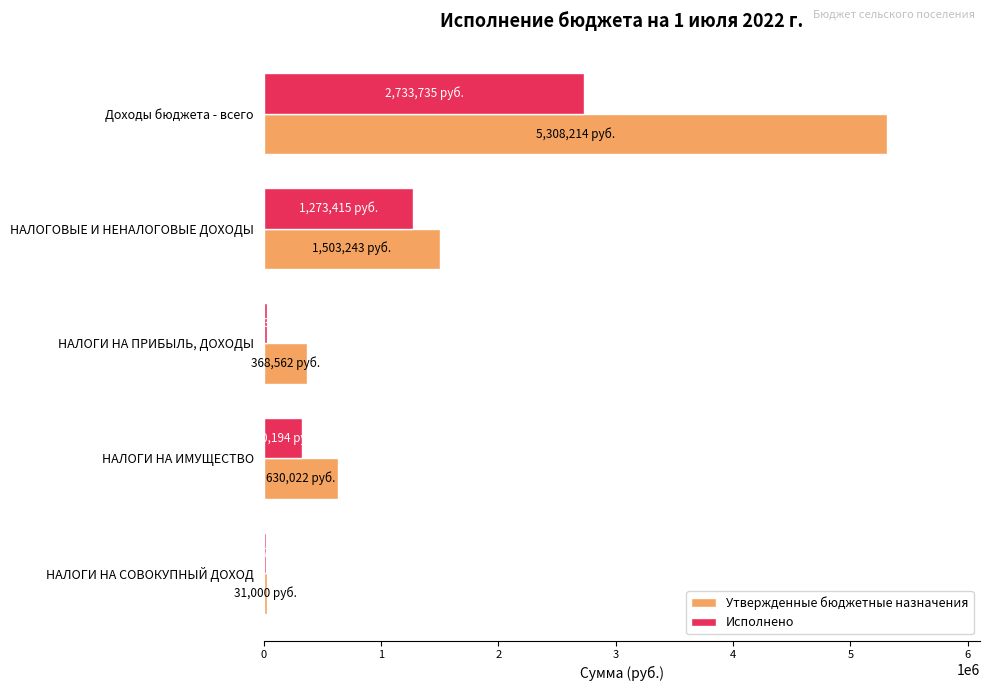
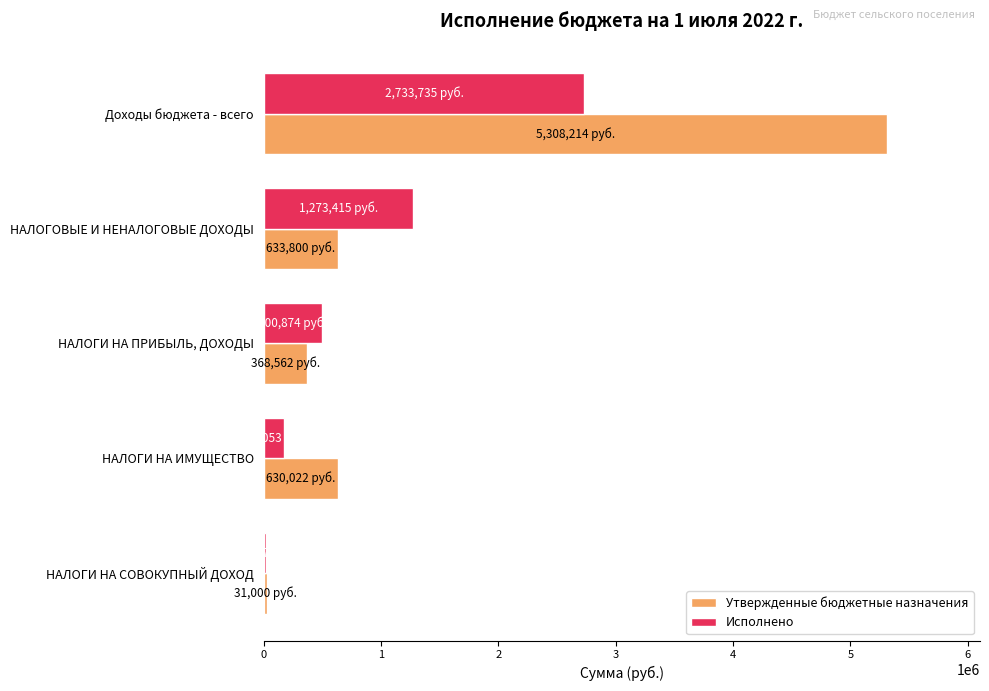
Утвержденные бюджетные назначения, НАЛОГОВЫЕ И НЕНАЛОГОВЫЕ ДОХОДЫ: 1,503,243 -> 633,800
Исполнено, НАЛОГИ НА ПРИБЫЛЬ, ДОХОДЫ: 30000 -> 500000
Исполнено, НАЛОГИ НА ИМУЩЕСТВО: 330000 -> 170000
